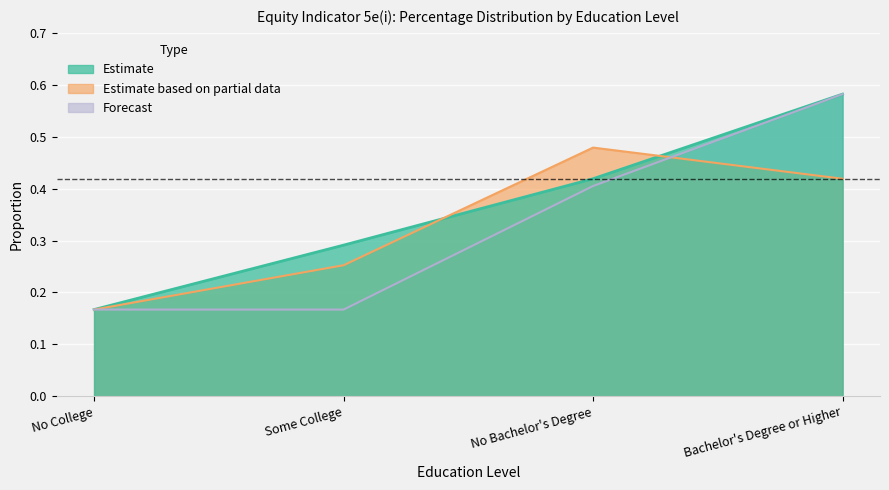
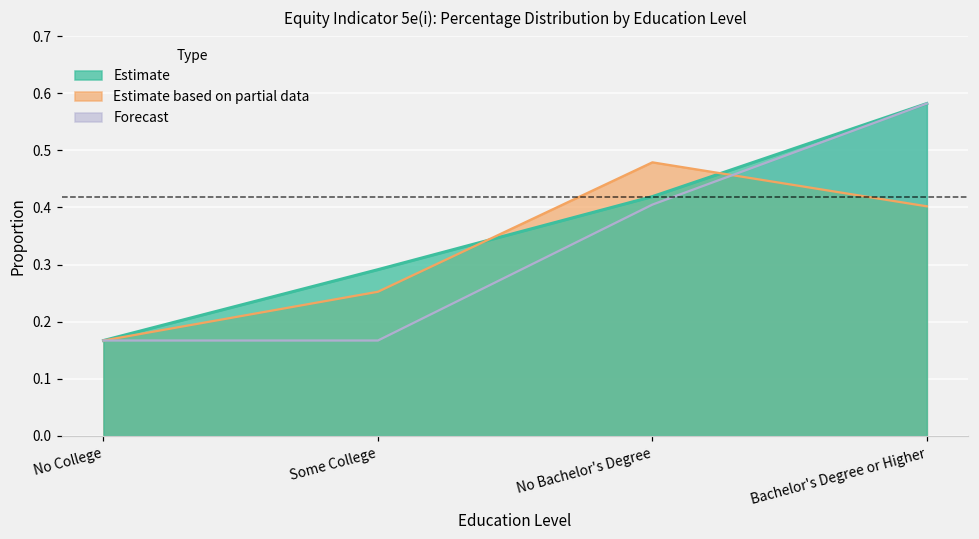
Estimate based on partial data, Bachelor's Degree or Higher: 0.42 -> 0.40
